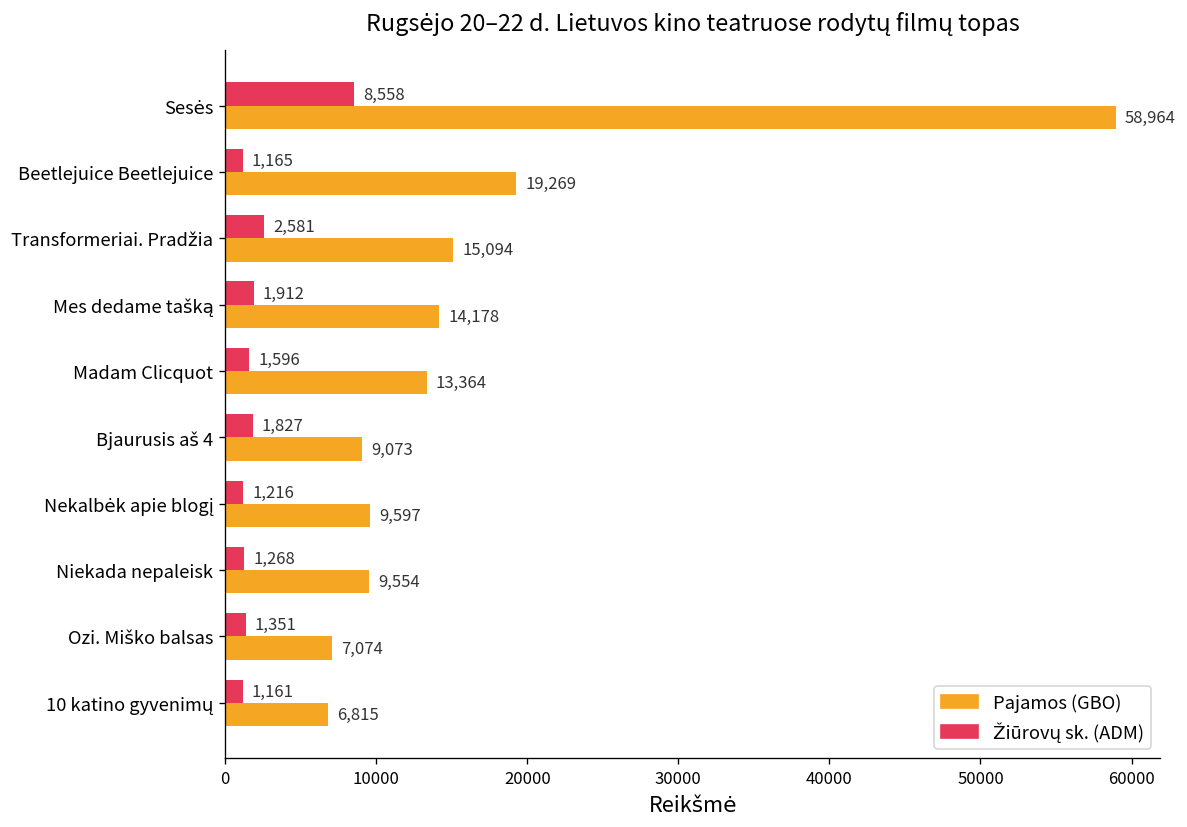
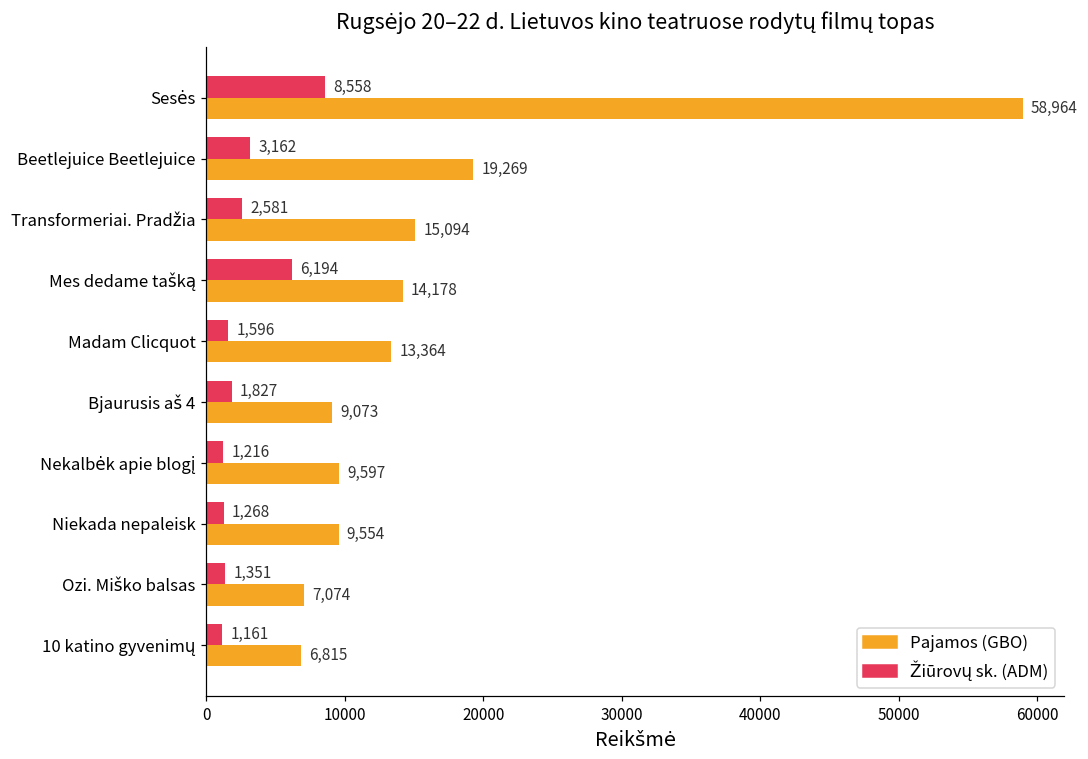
Žiūrovų sk. (ADM), Beetlejuice Beetlejuice: 1,165 -> 3,162
Žiūrovų sk. (ADM), Mes dedame tašką: 1,912 -> 6,194
